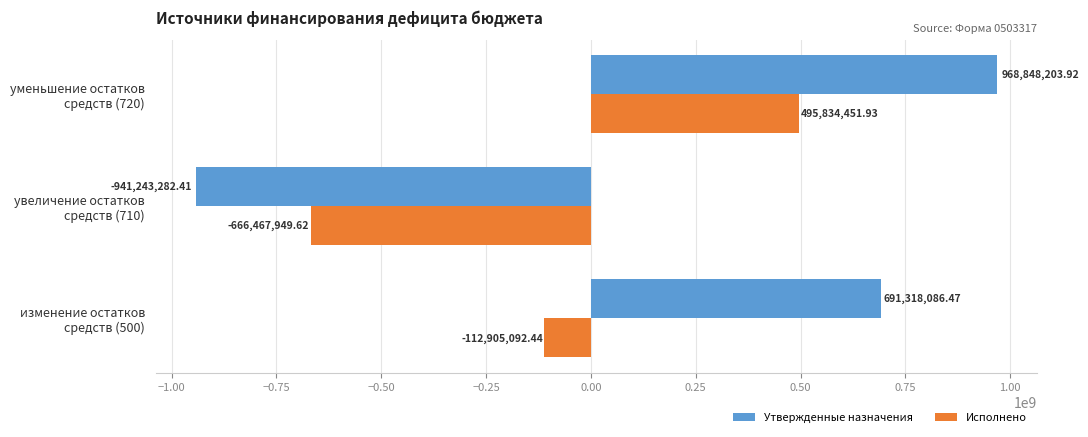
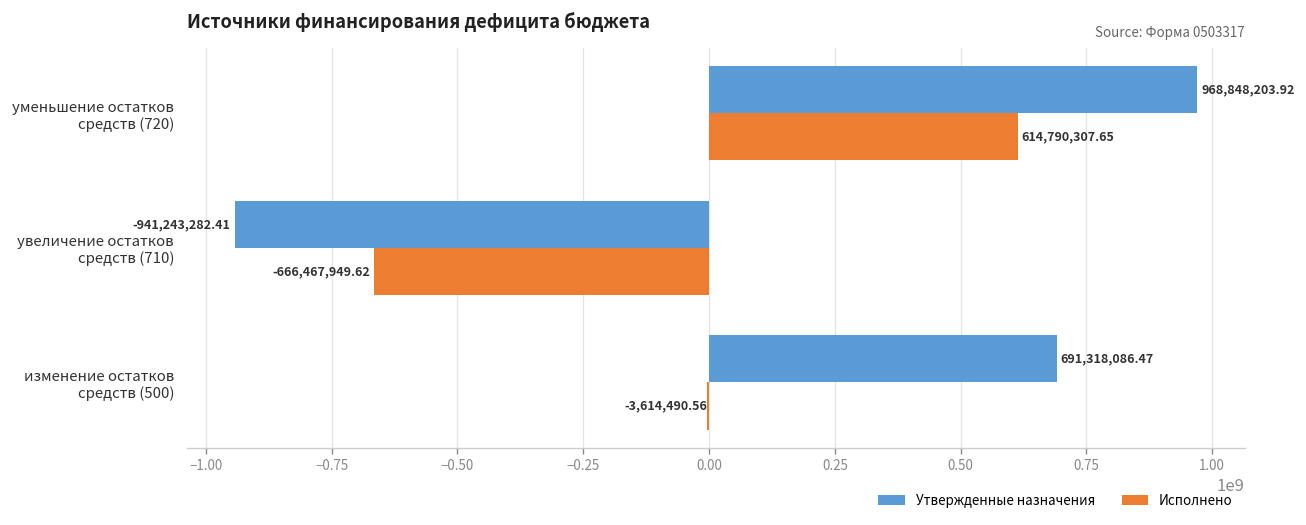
Исполнено, уменьшение остатков средств (720): 495,834,451.93 -> 614,790,307.65
Исполнено, изменение остатков средств (500): -112,905,092.44 -> -3,614,490.56
